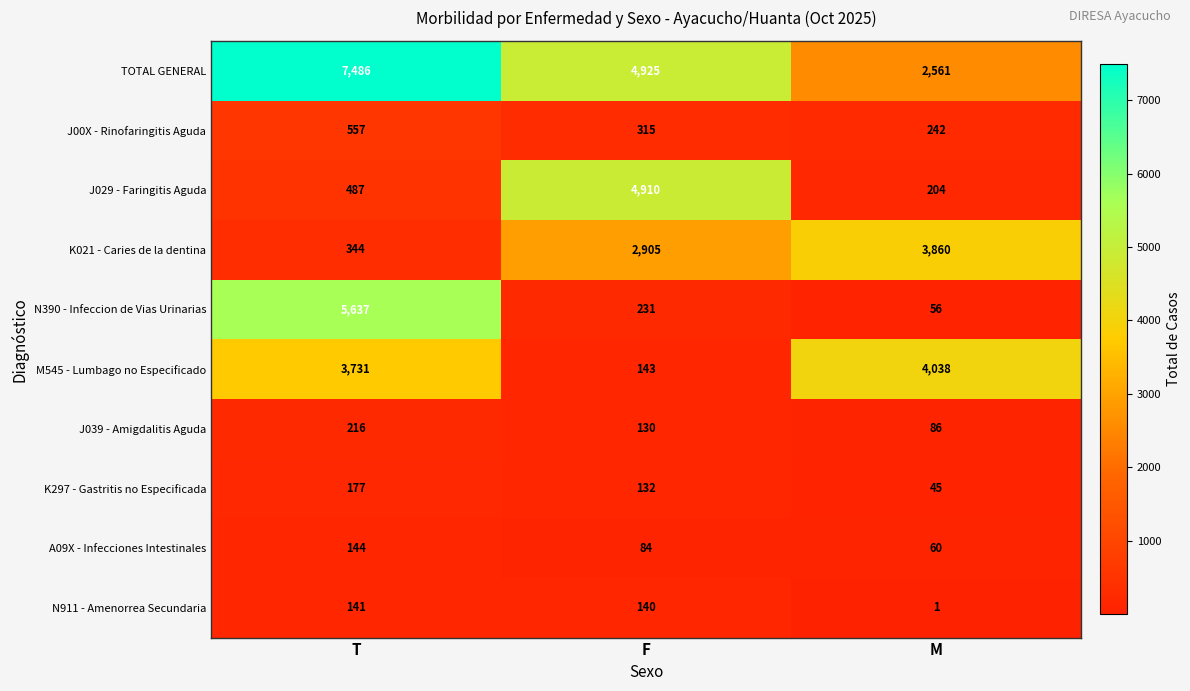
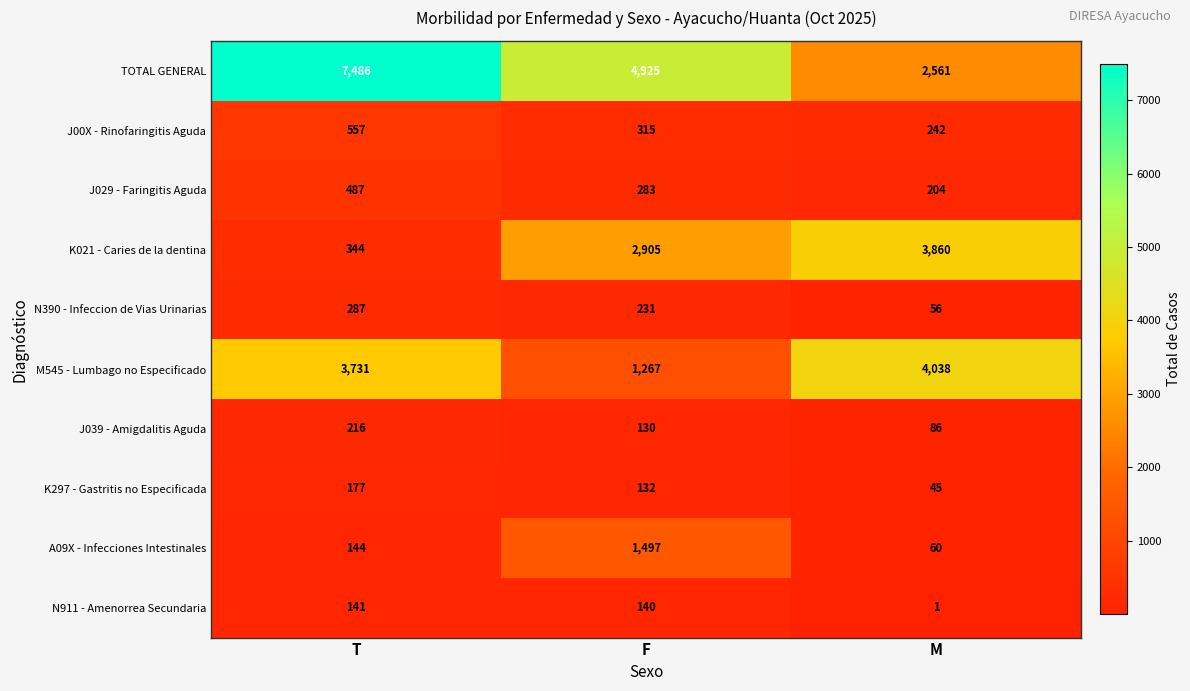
J029 - Faringitis Aguda, F: 4,910 -> 283
N390 - Infeccion de Vias Urinarias, T: 5,637 -> 287
M545 - Lumbago no Especificado, F: 143 -> 1,267
A09X - Infecciones Intestinales, F: 84 -> 1,497
